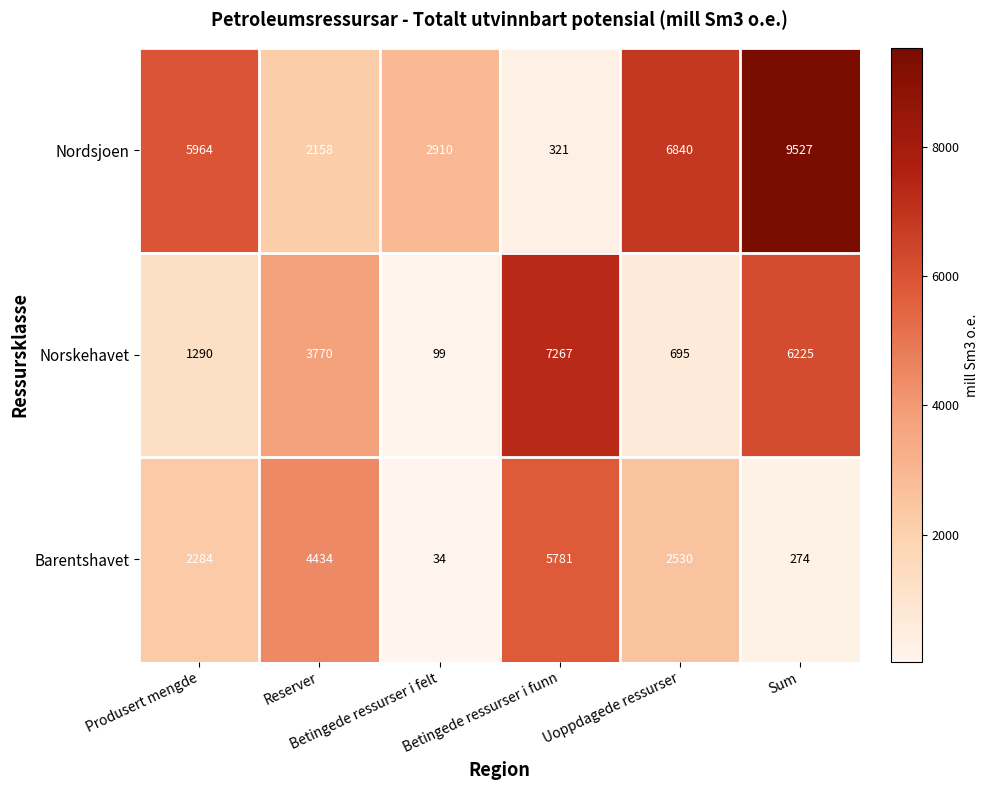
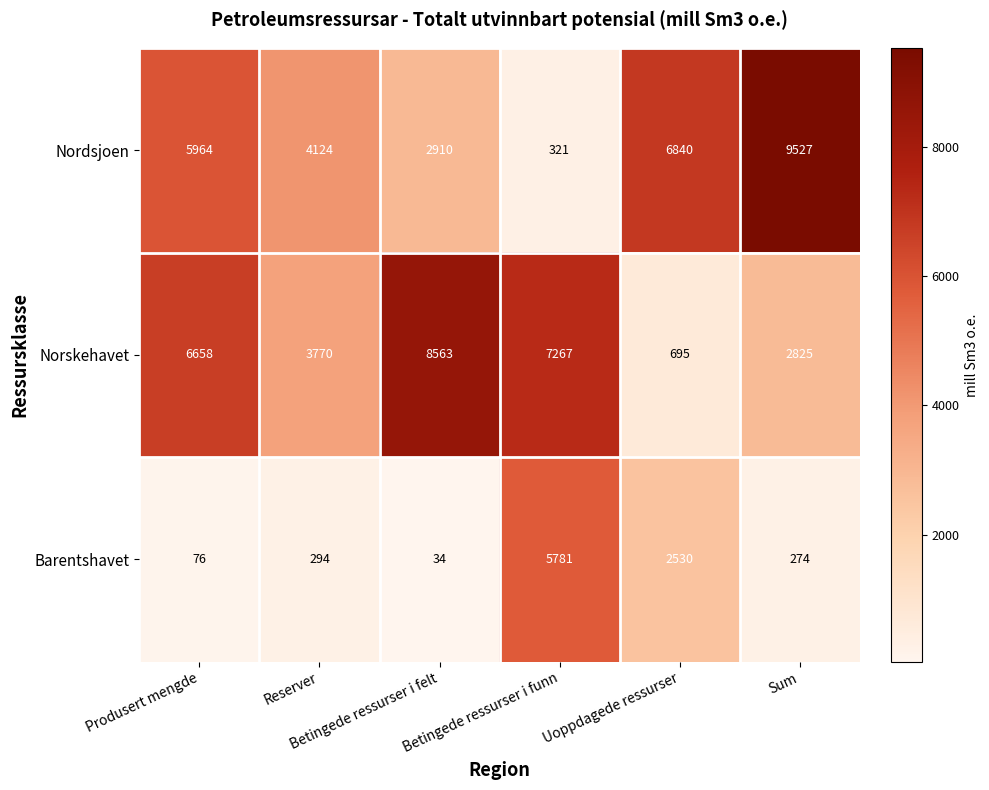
Nordsjoen, Reserver: 2158 -> 4124
Norskehavet, Produsert mengde: 1290 -> 6658
Norskehavet, Betingede ressurser i felt: 99 -> 8563
Norskehavet, Sum: 6225 -> 2825
Barentshavet, Produsert mengde: 2284 -> 76
Barentshavet, Reserver: 4434 -> 294
